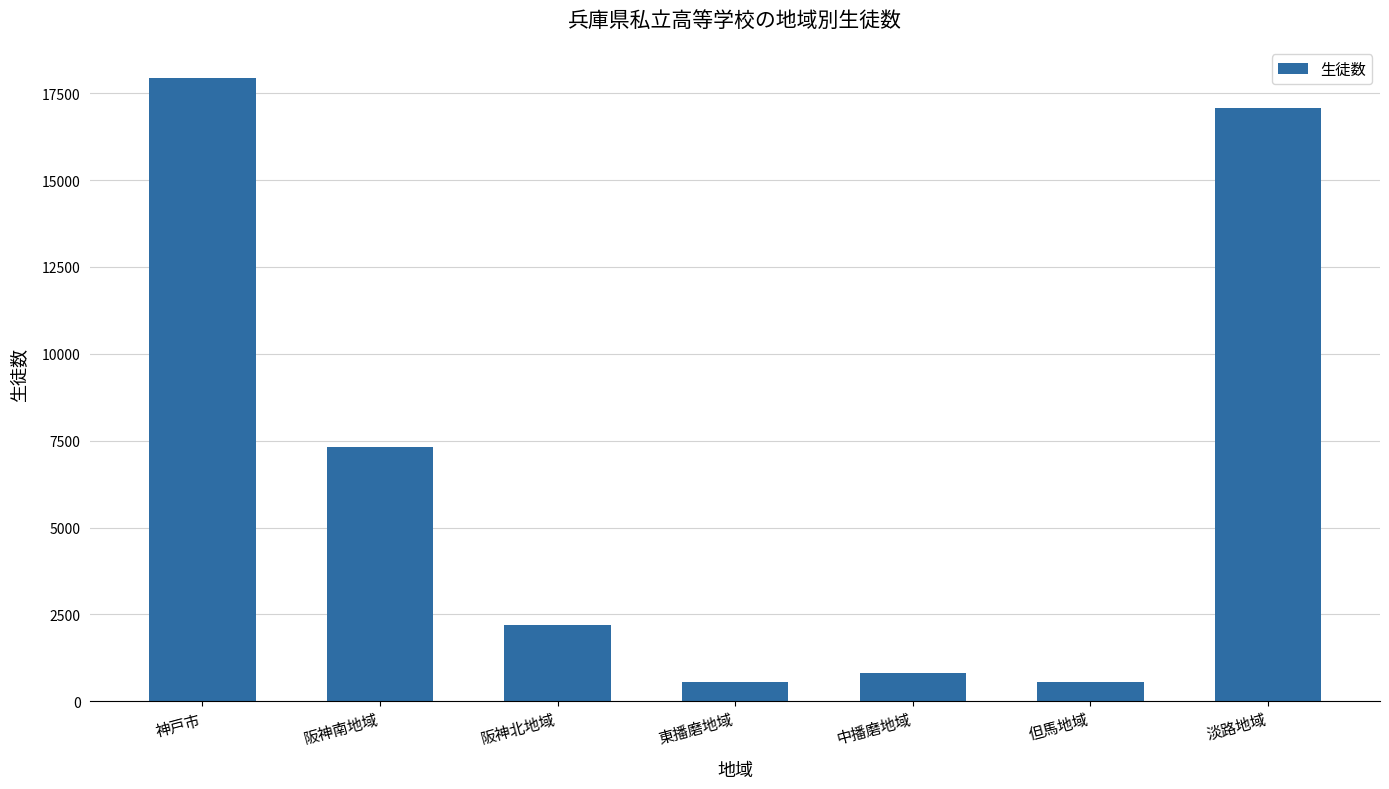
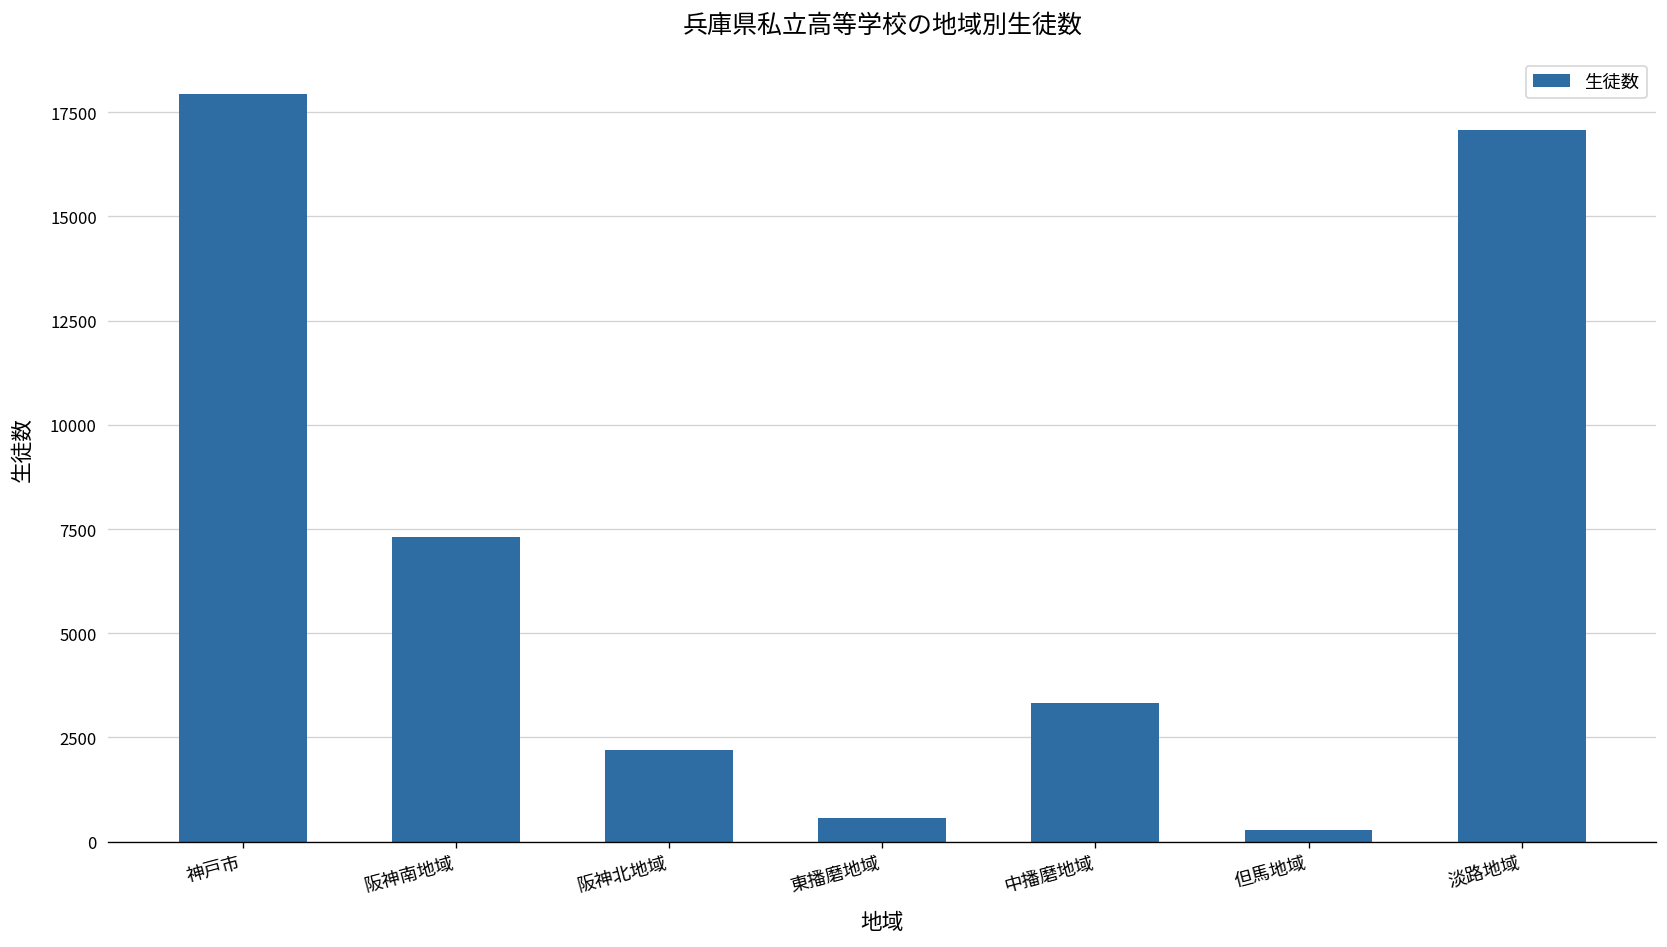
中播磨地域: 800 -> 3300
但馬地域: 600 -> 300
